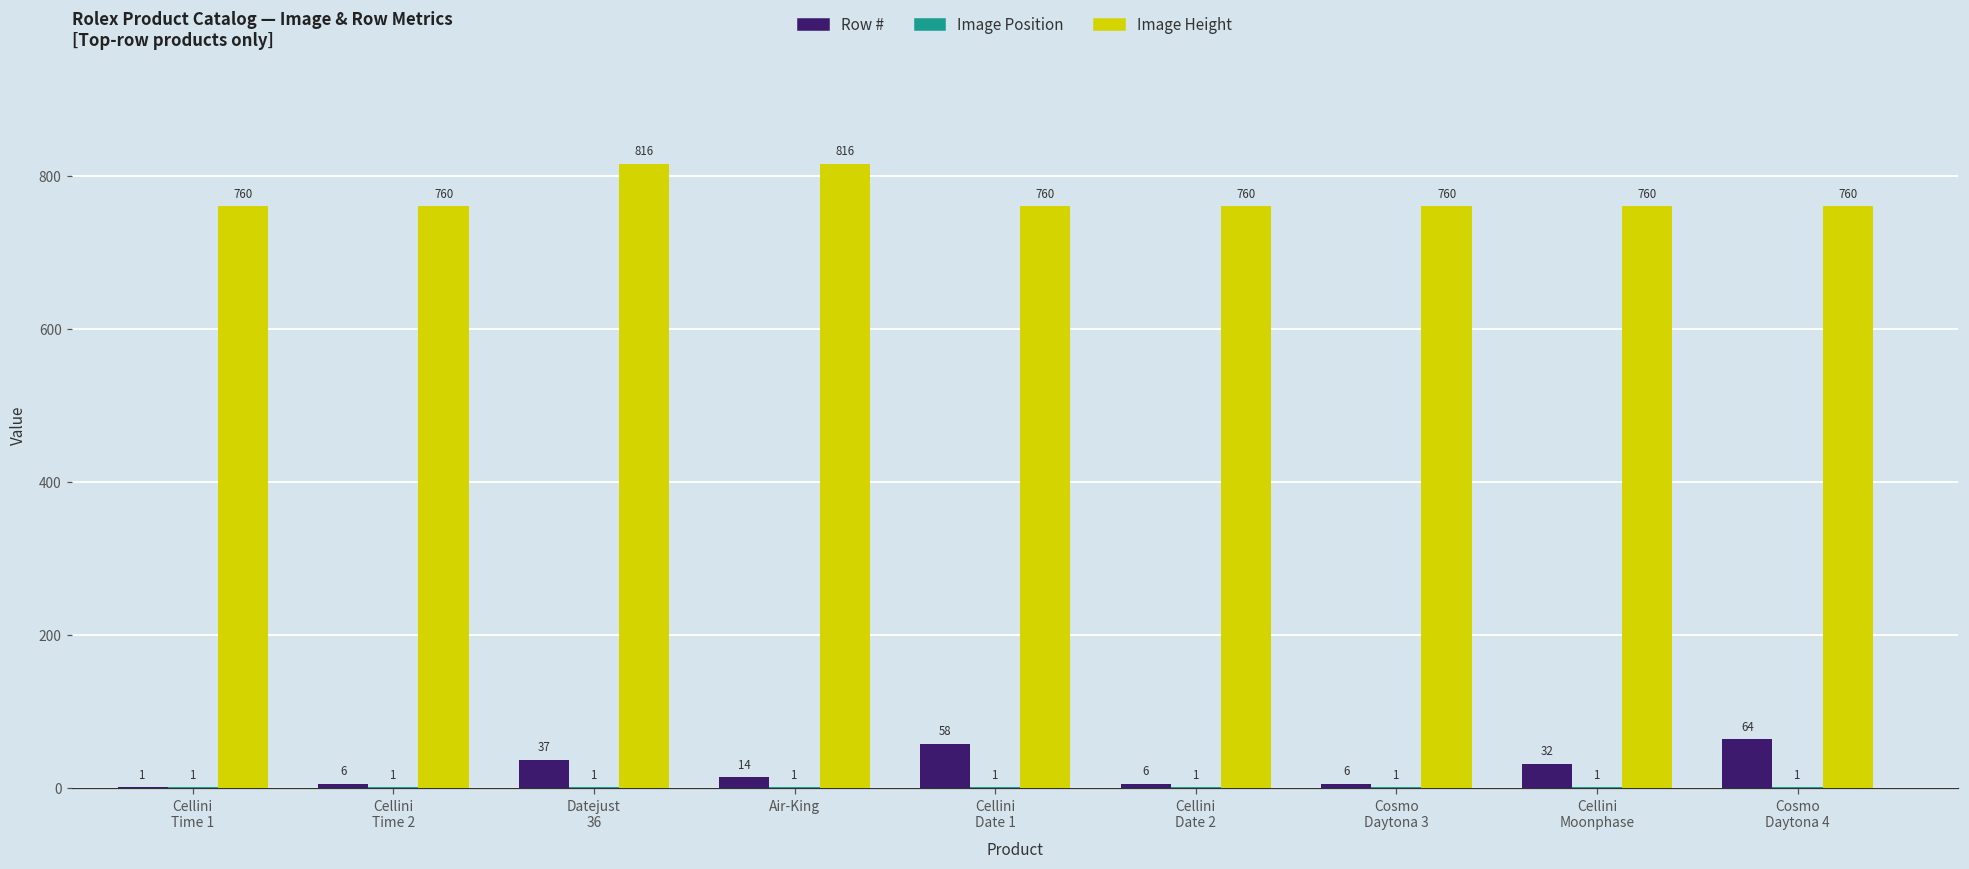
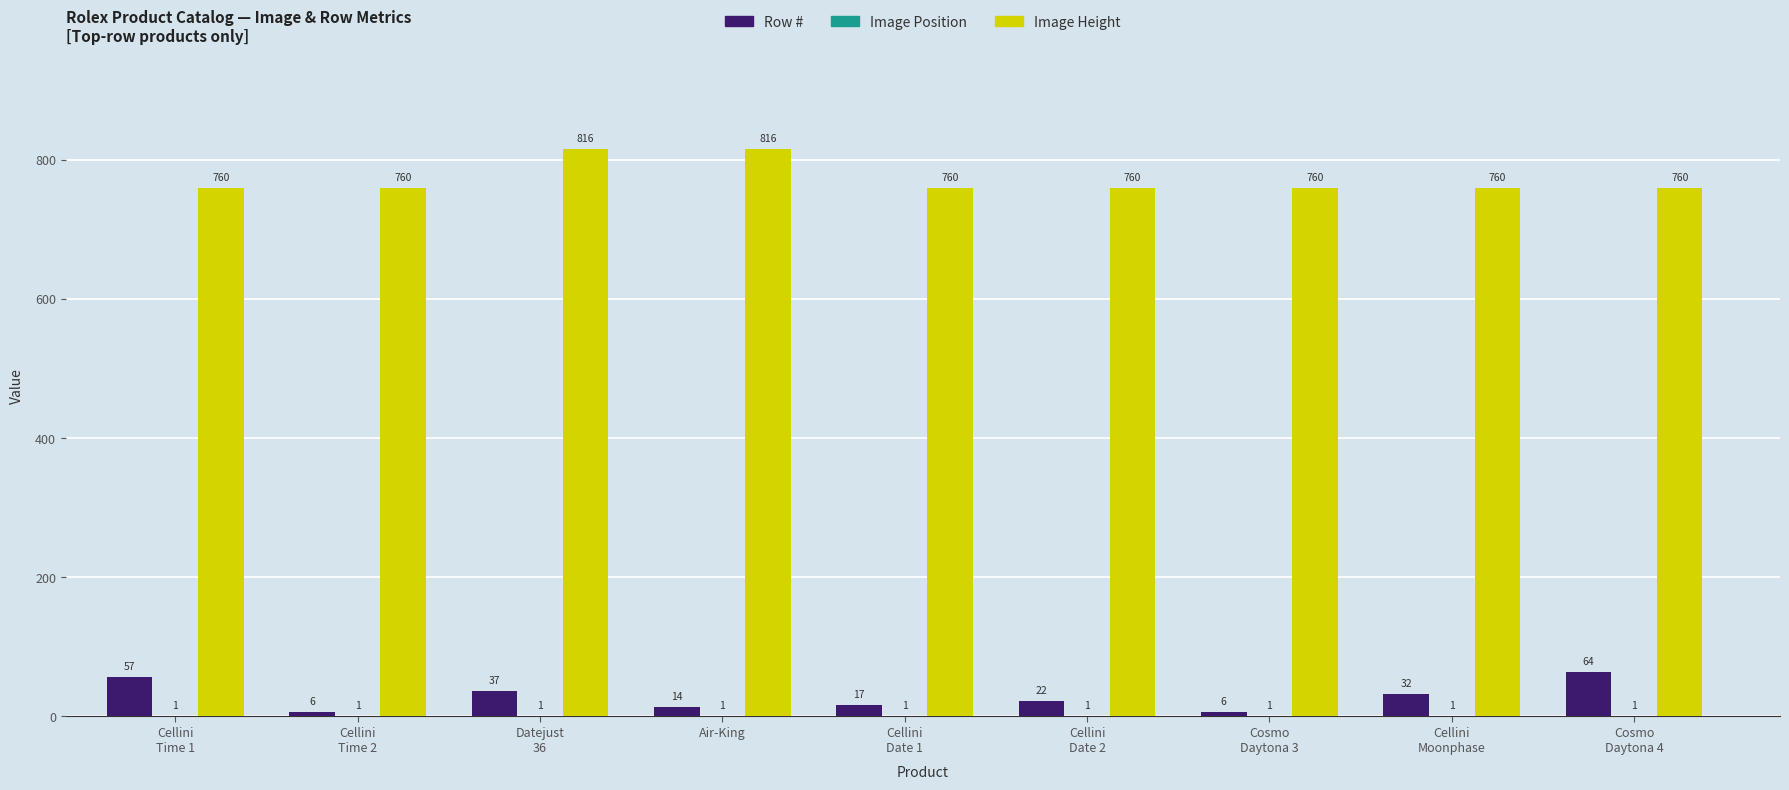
Row #, Cellini Time 1: 1 -> 57
Row #, Cellini Date 1: 58 -> 17
Row #, Cellini Date 2: 6 -> 22
